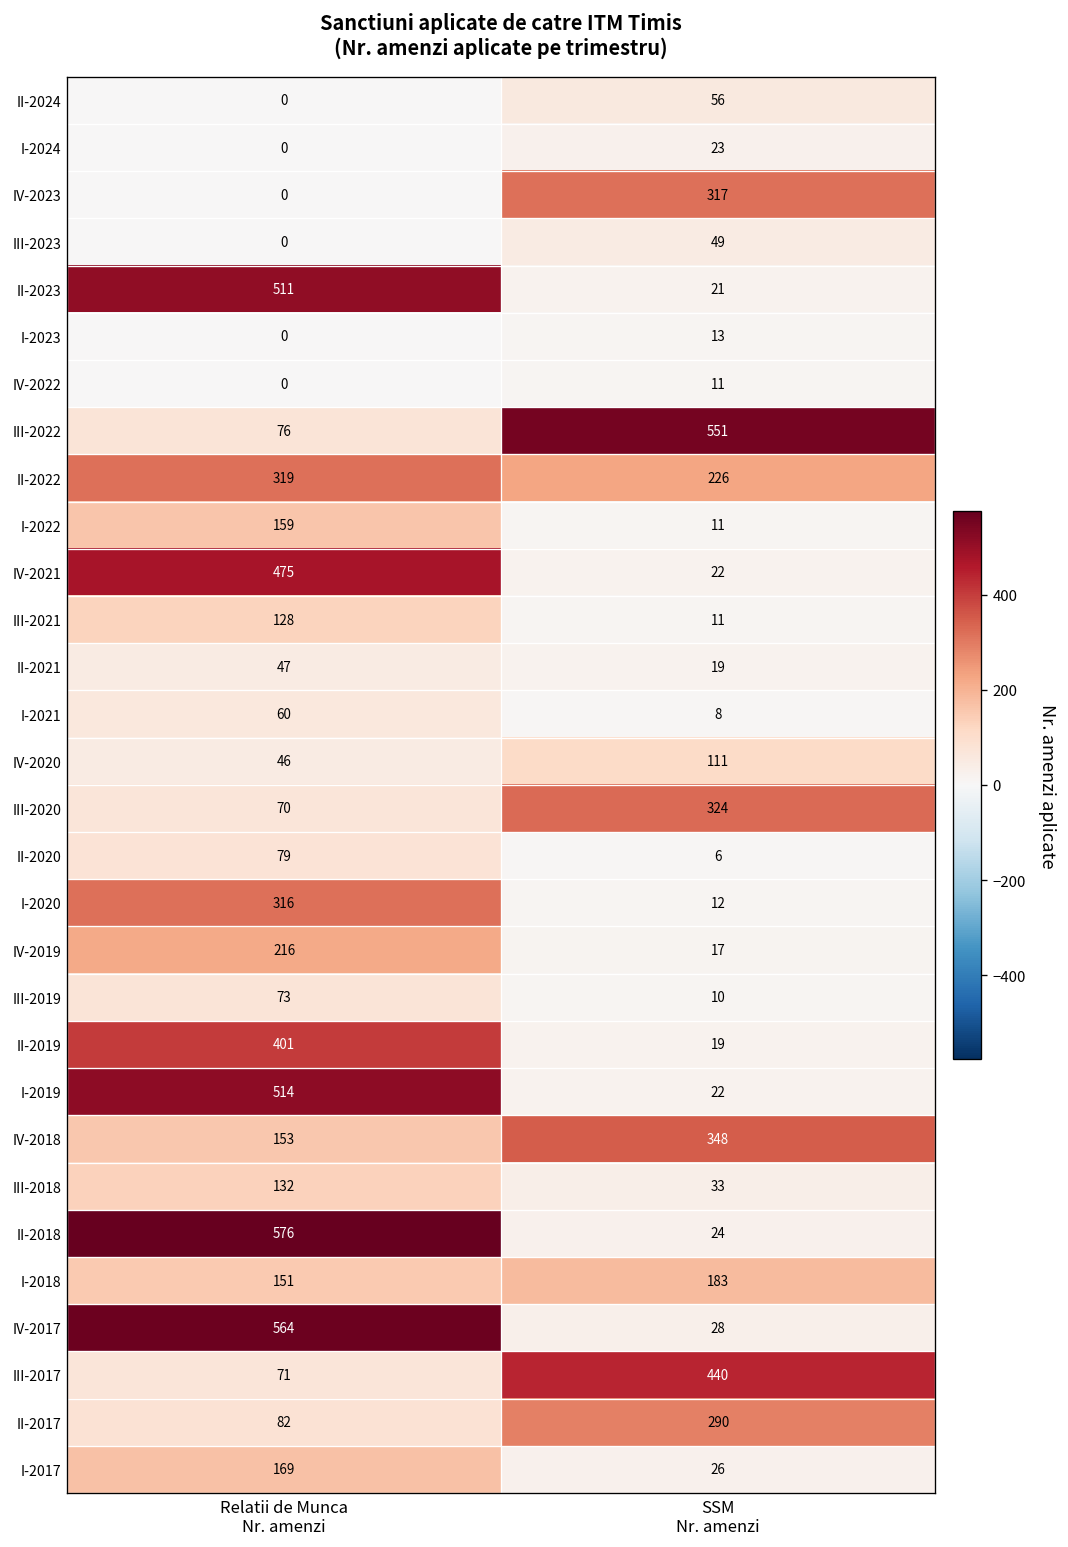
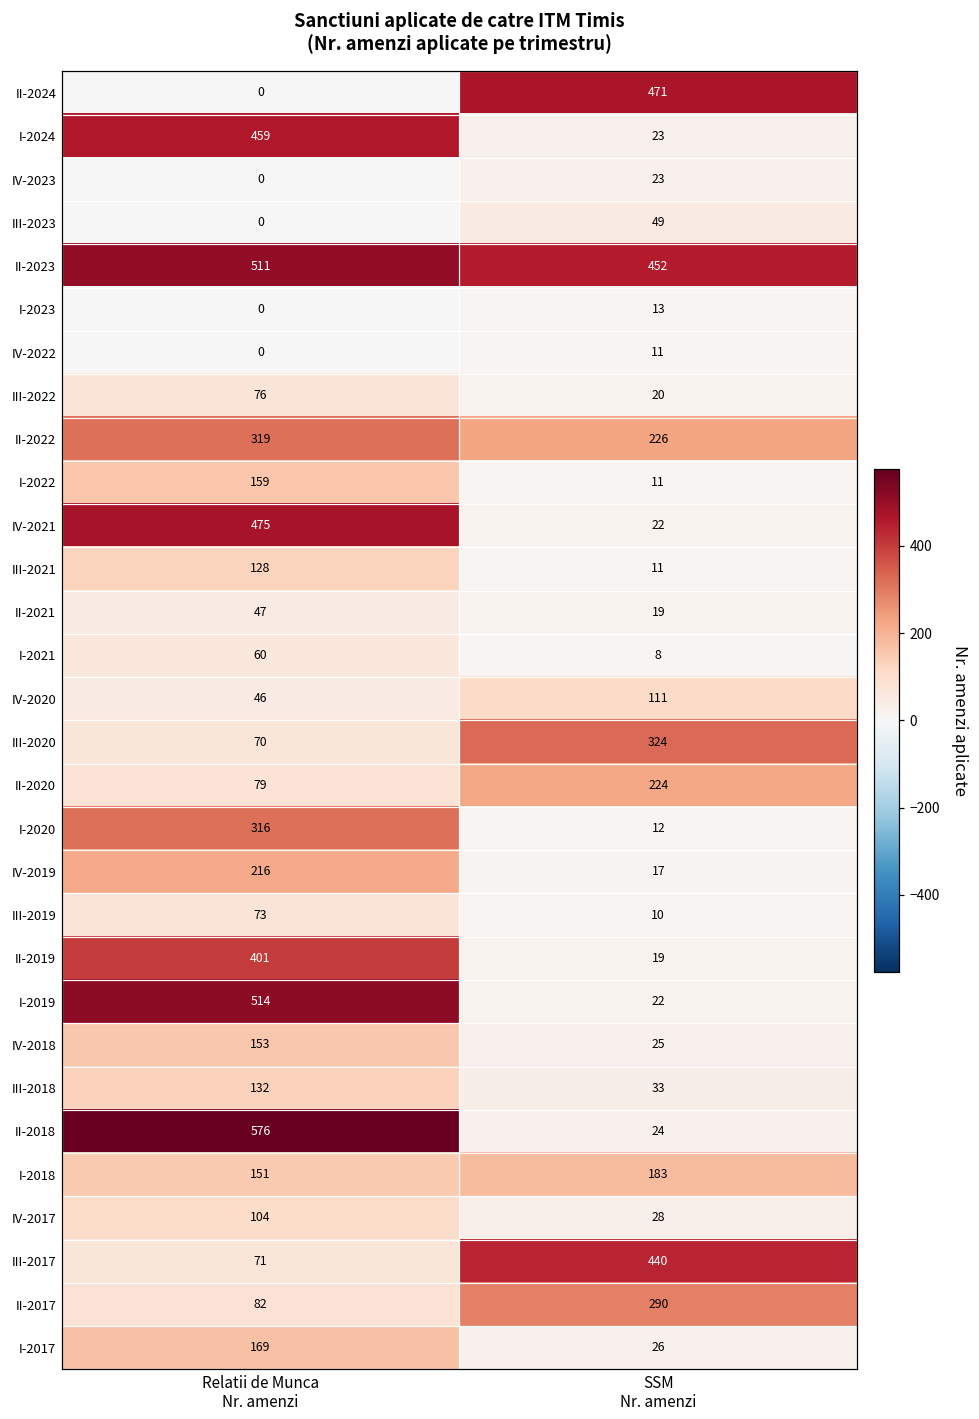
II-2024, SSM Nr. amenzi: 56 -> 471
I-2024, Relatii de Munca Nr. amenzi: 0 -> 459
IV-2023, SSM Nr. amenzi: 317 -> 23
II-2023, SSM Nr. amenzi: 21 -> 452
III-2022, SSM Nr. amenzi: 551 -> 20
II-2020, SSM Nr. amenzi: 6 -> 224
IV-2018, SSM Nr. amenzi: 348 -> 25
IV-2017, Relatii de Munca Nr. amenzi: 564 -> 104
